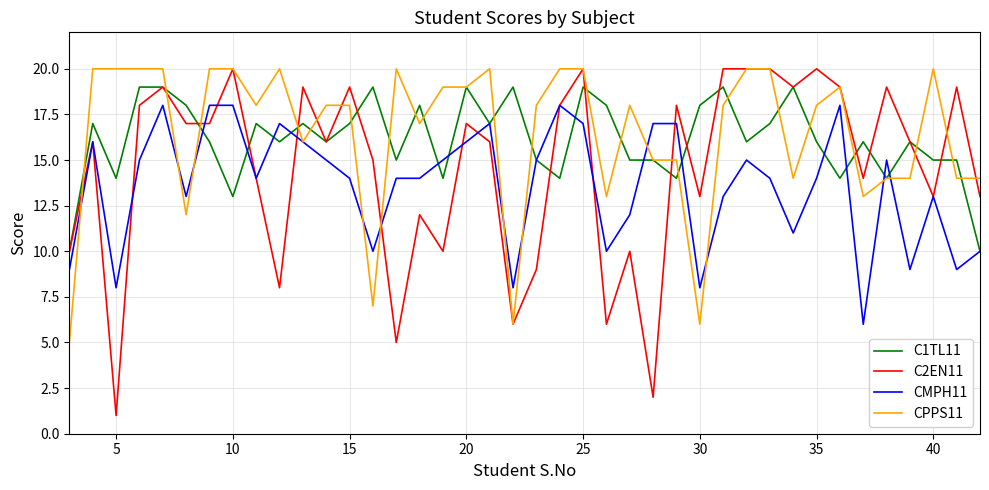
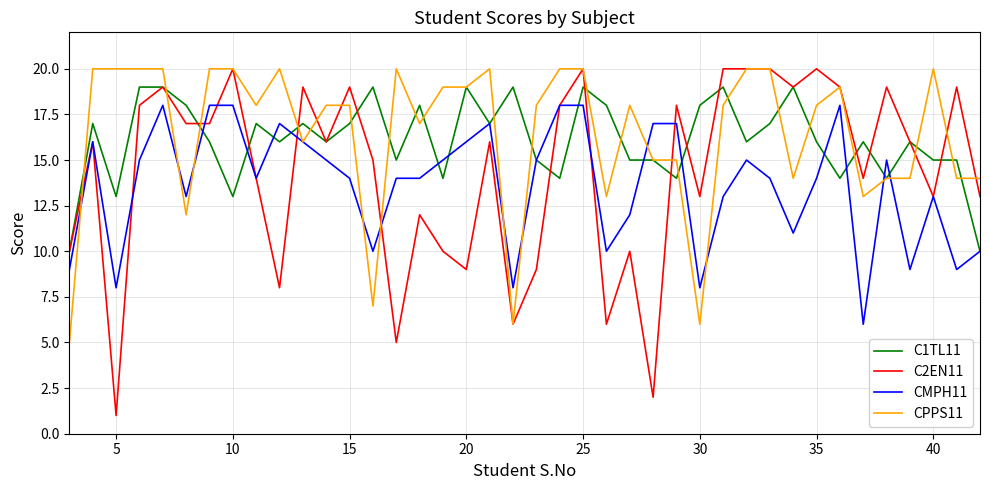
C1TL11, 5: 14 -> 13
C2EN11, 20: 17 -> 9
CMPH11, 25: 17 -> 18
